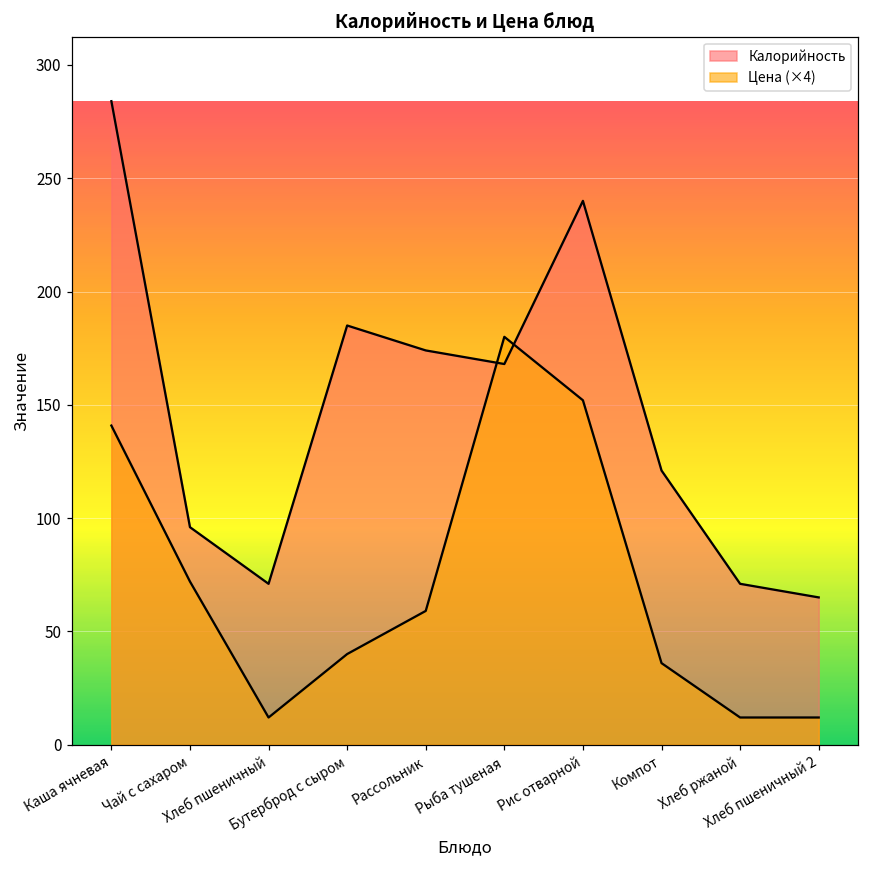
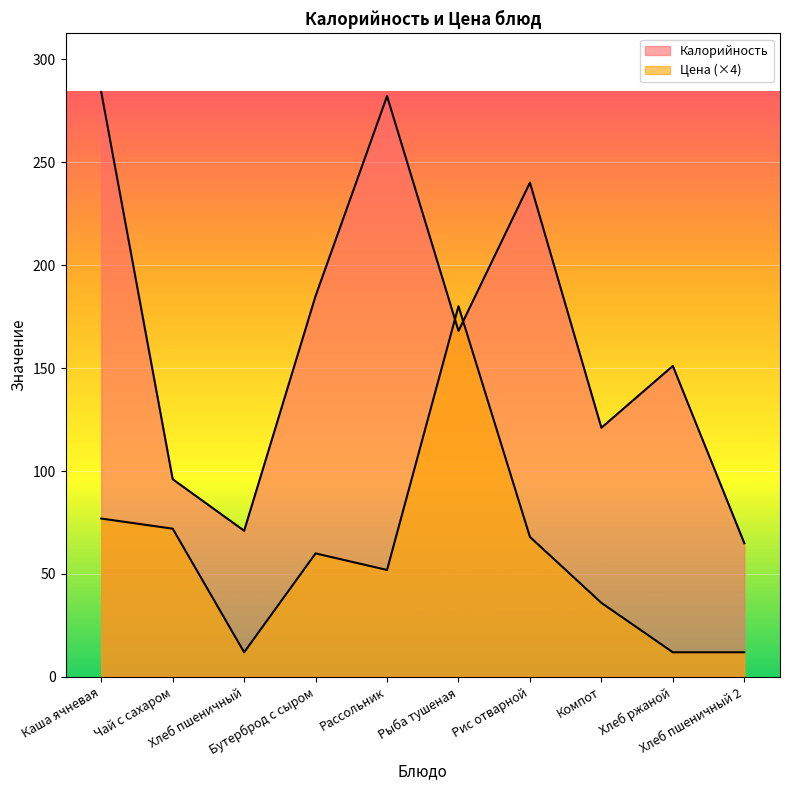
Цена (×4), Каша ячневая: 141 -> 77
Цена (×4), Бутерброд с сыром: 40 -> 60
Калорийность, Рассольник: 174 -> 282
Цена (×4), Рассольник: 59 -> 52
Цена (×4), Рис отварной: 152 -> 68
Калорийность, Хлеб ржаной: 71 -> 151
